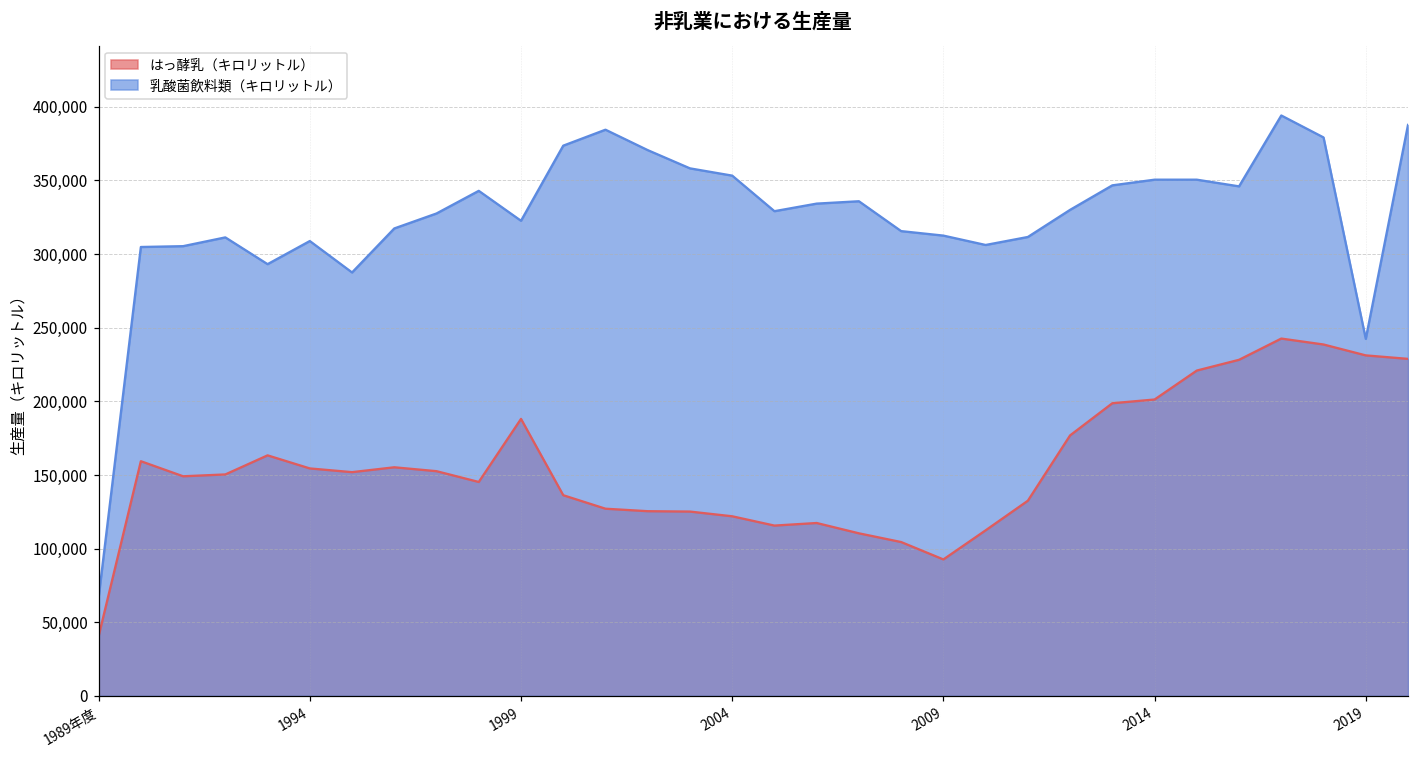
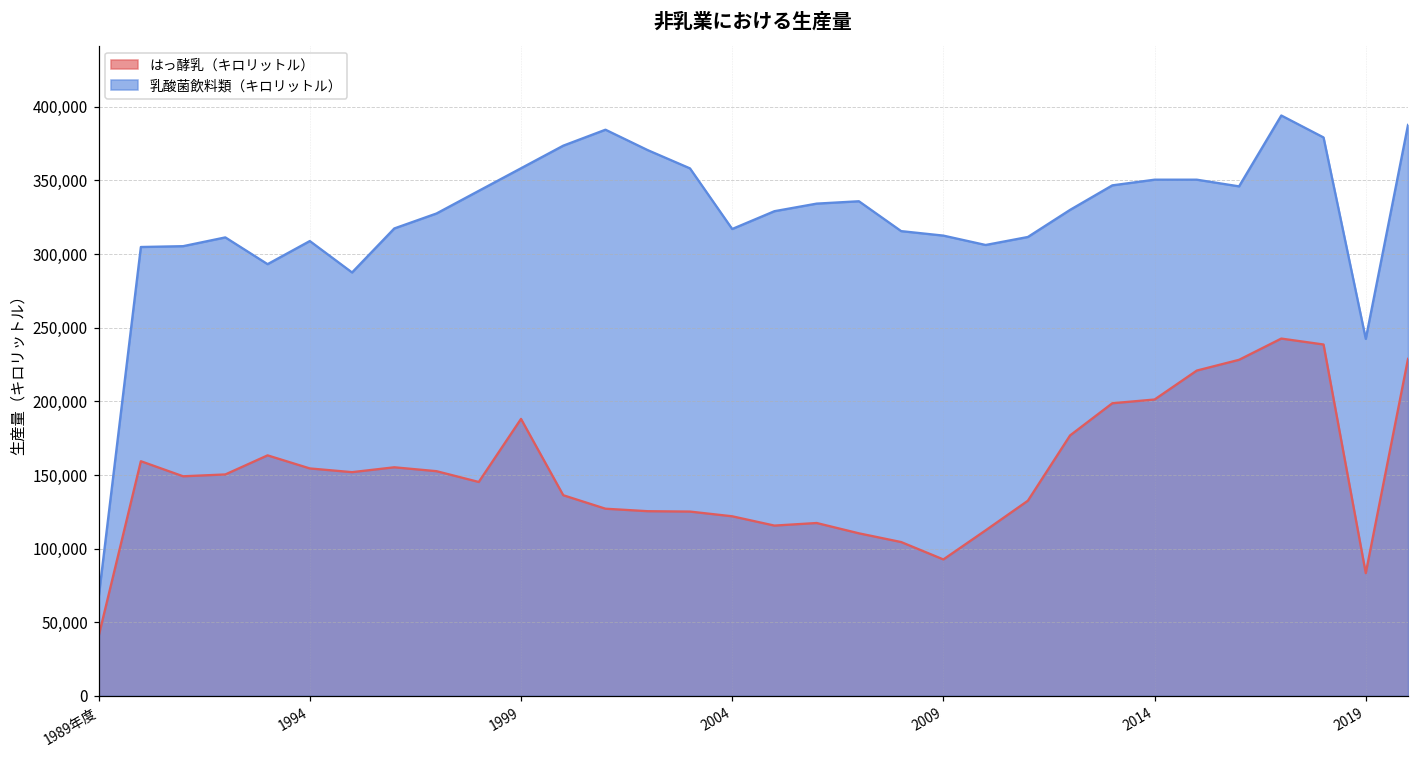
乳酸菌飲料類（キロリットル）, 1999: 323,000 -> 358,000
乳酸菌飲料類（キロリットル）, 2004: 353,000 -> 317,000
はっ酵乳（キロリットル）, 2019: 231,000 -> 83,000
